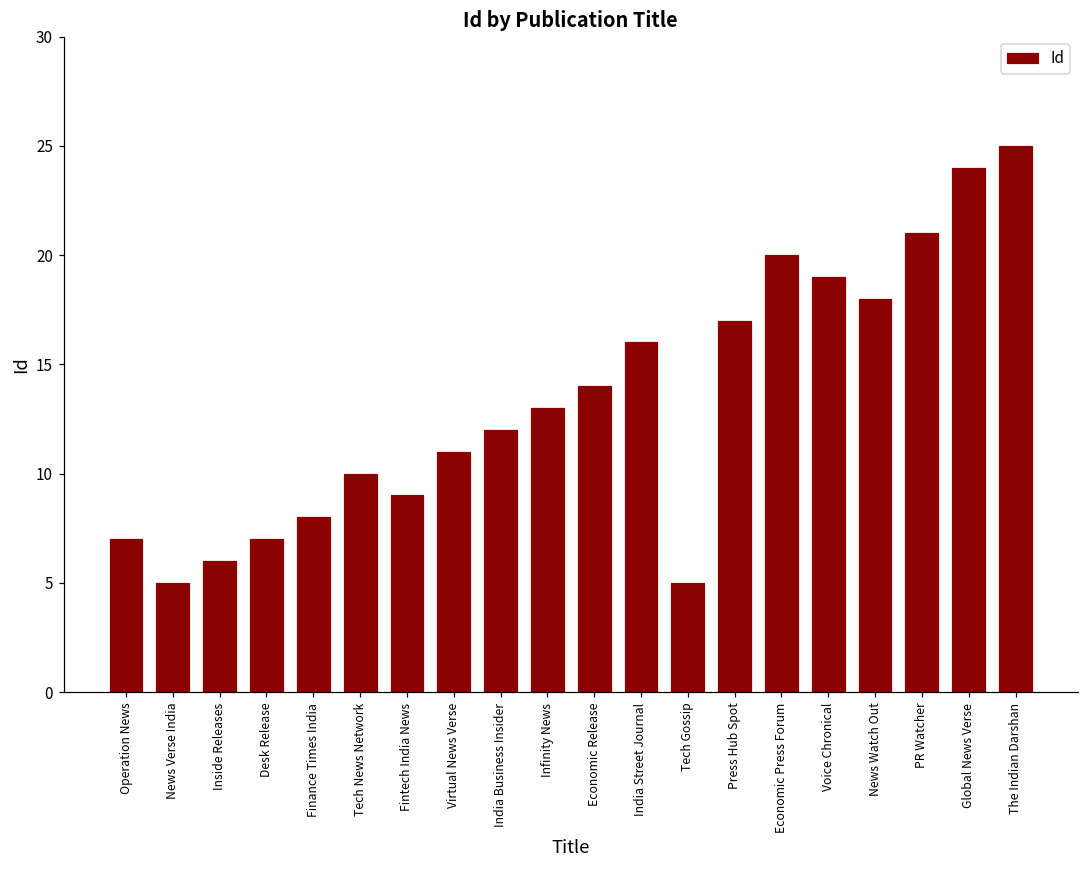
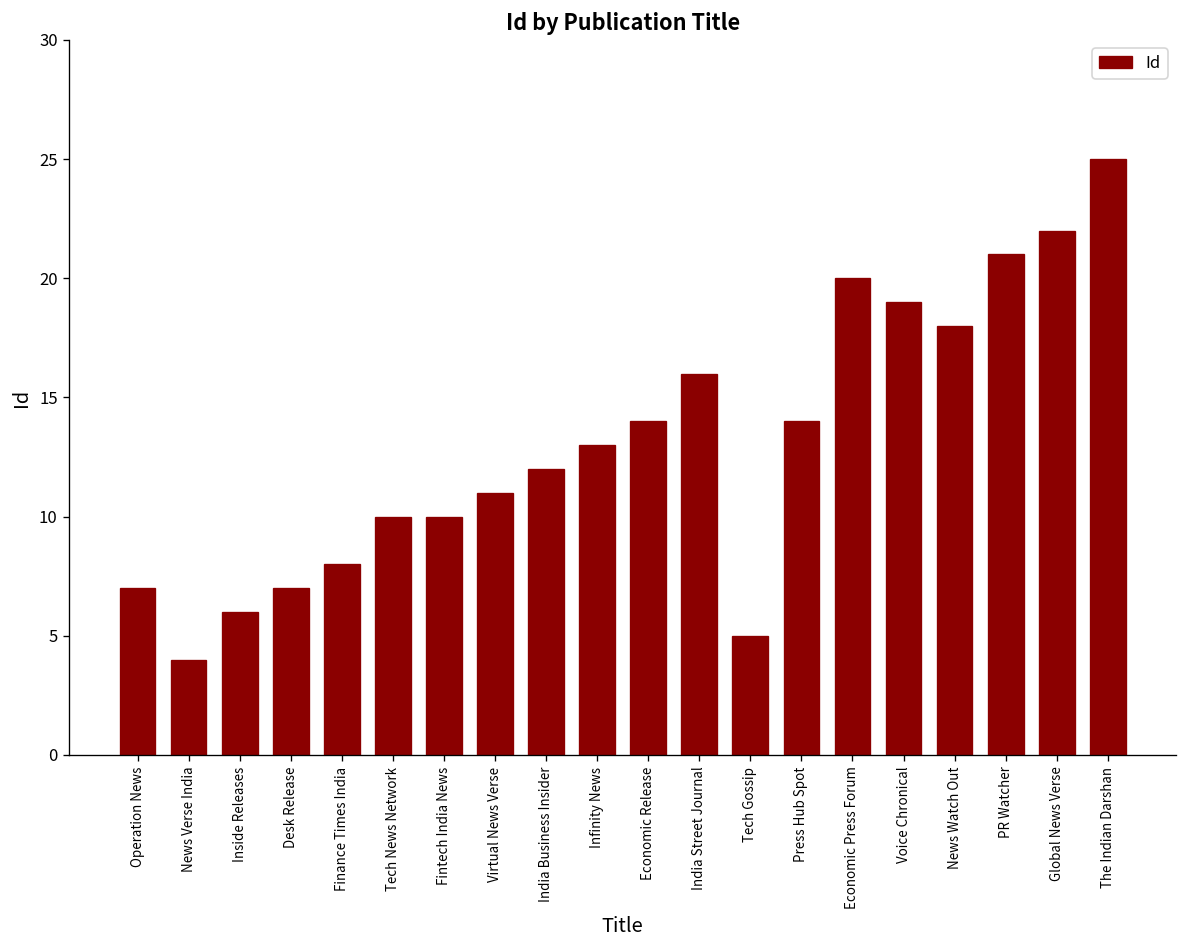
News Verse India: 5 -> 4
Fintech India News: 9 -> 10
Press Hub Spot: 17 -> 14
Global News Verse: 24 -> 22
